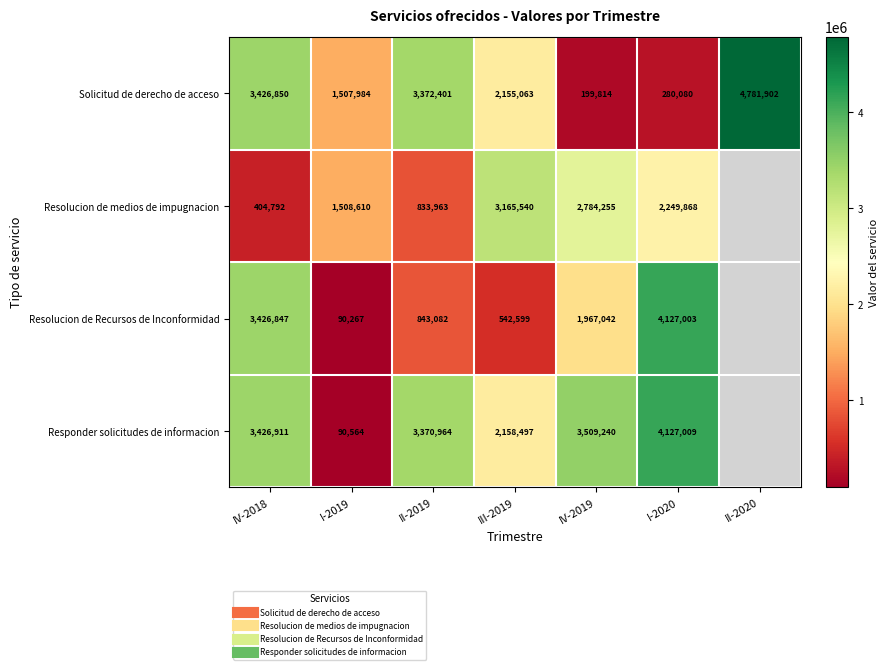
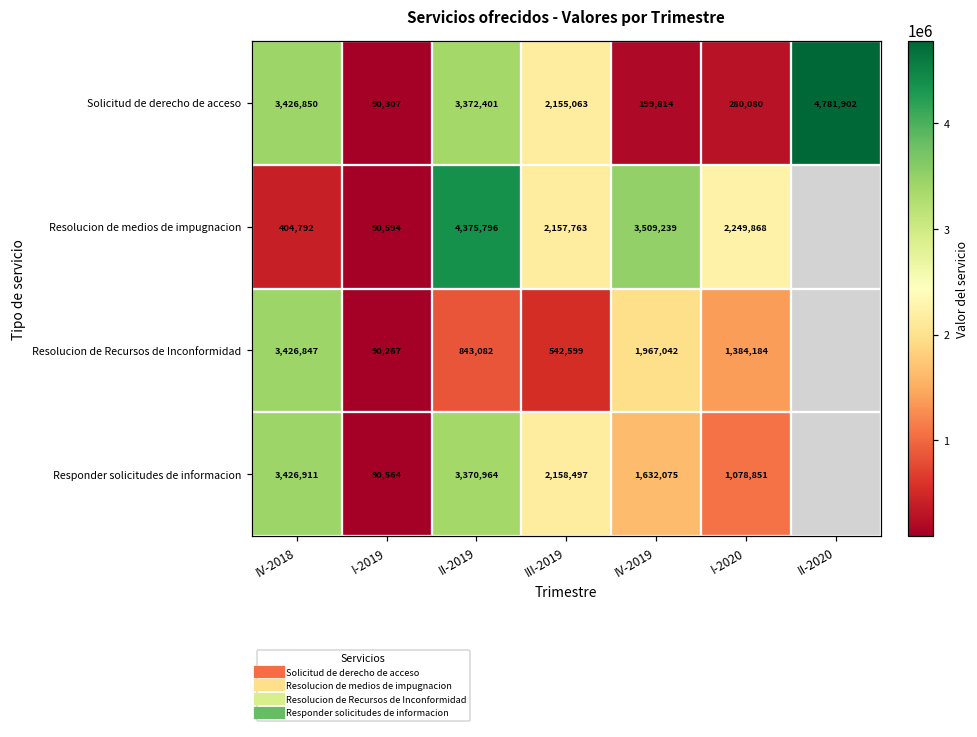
Solicitud de derecho de acceso, I-2019: 1,507,984 -> 90,307
Resolucion de medios de impugnacion, I-2019: 1,508,610 -> 90,594
Resolucion de medios de impugnacion, II-2019: 833,963 -> 4,375,796
Resolucion de medios de impugnacion, III-2019: 3,165,540 -> 2,157,763
Resolucion de medios de impugnacion, IV-2019: 2,784,255 -> 3,509,239
Resolucion de Recursos de Inconformidad, I-2020: 4,127,003 -> 1,384,184
Responder solicitudes de informacion, IV-2019: 3,509,240 -> 1,632,075
Responder solicitudes de informacion, I-2020: 4,127,009 -> 1,078,851
